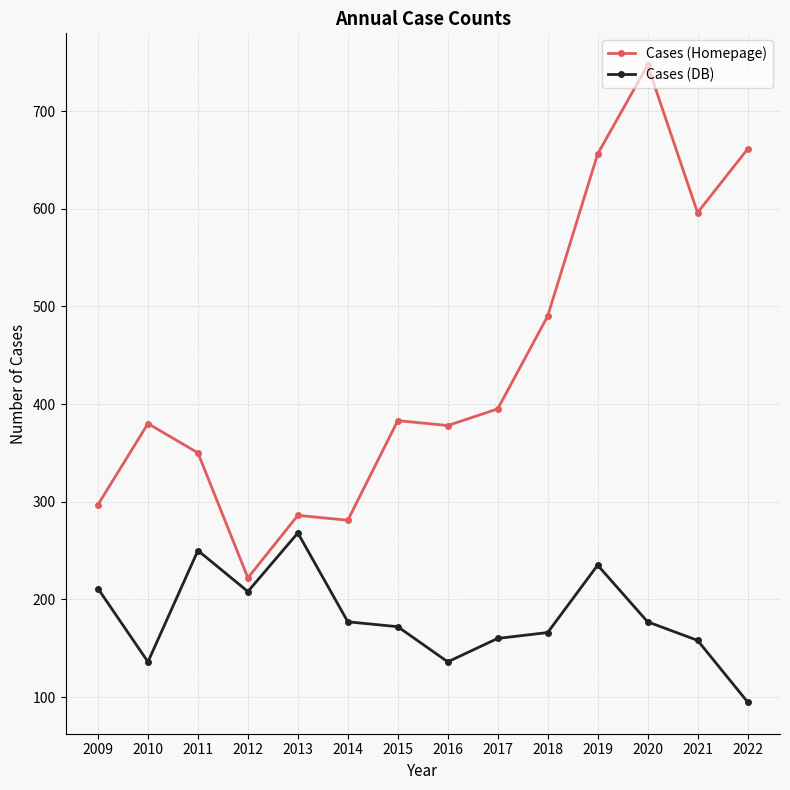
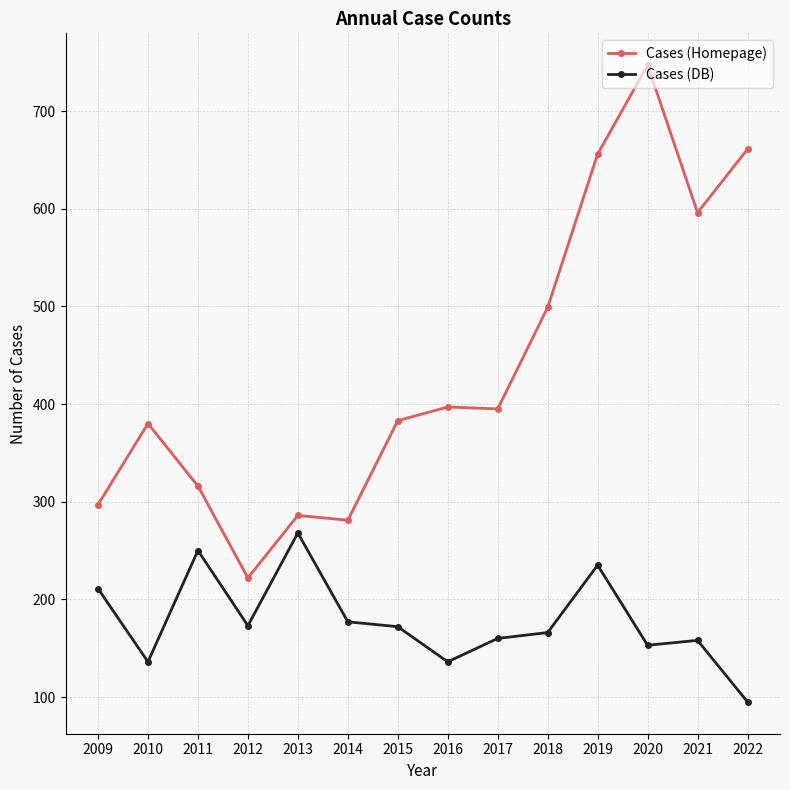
Cases (Homepage), 2011: 350 -> 320
Cases (DB), 2012: 210 -> 170
Cases (Homepage), 2016: 380 -> 400
Cases (Homepage), 2018: 490 -> 500
Cases (DB), 2020: 180 -> 150
